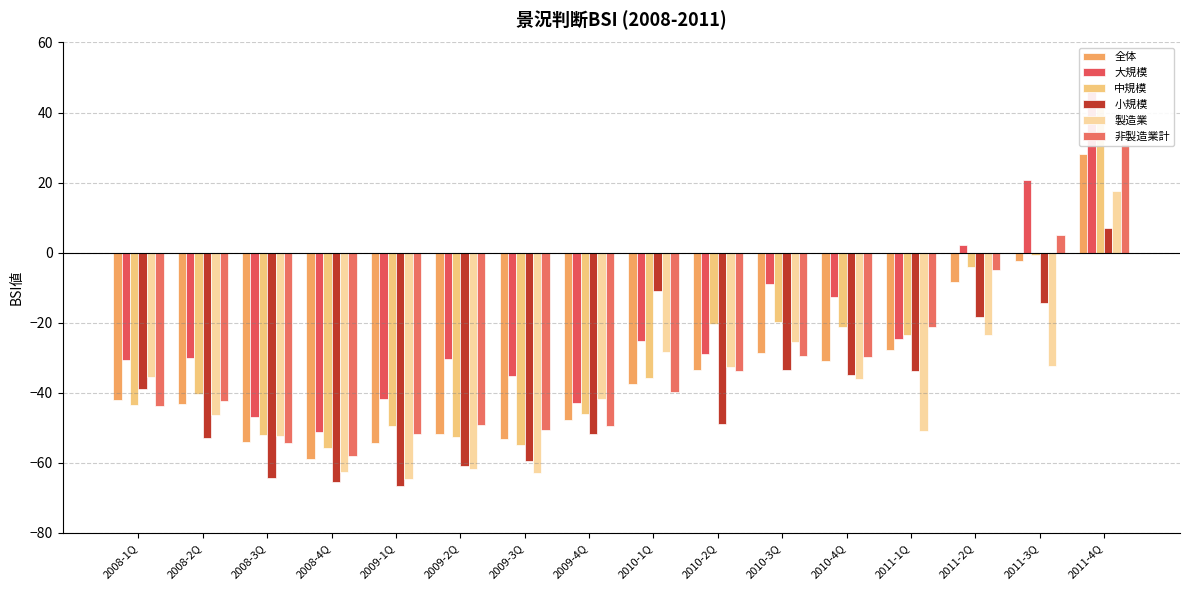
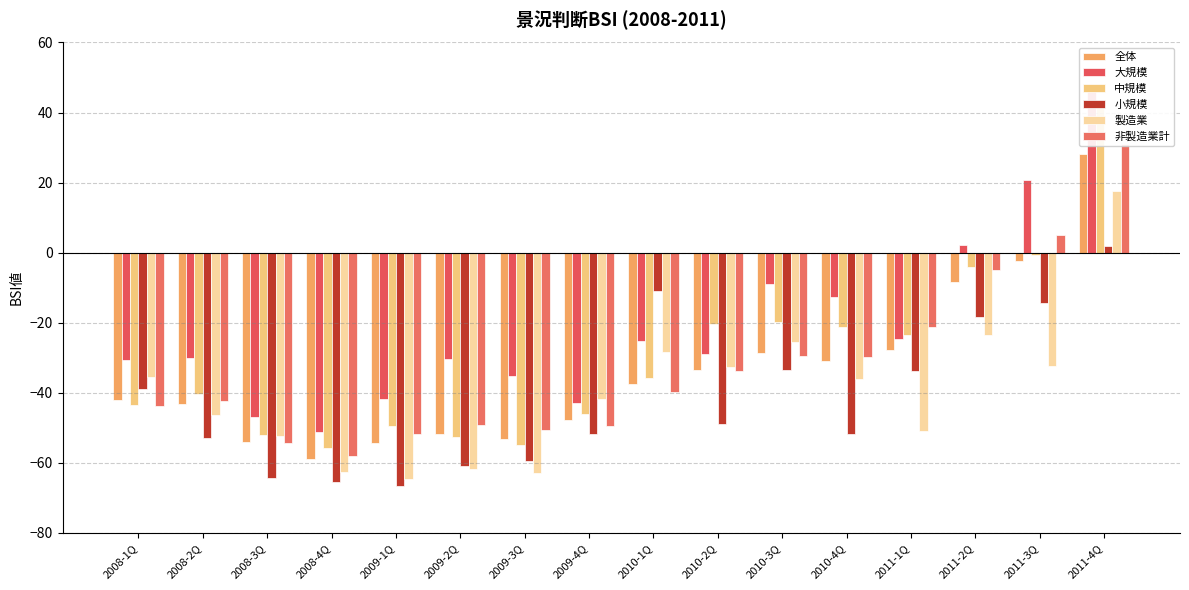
小規模, 2010-4Q: -35 -> -52
小規模, 2011-4Q: 7 -> 2
